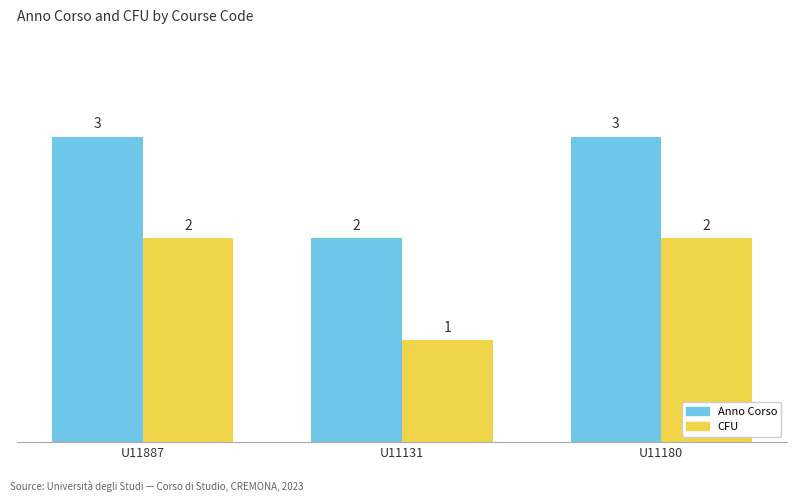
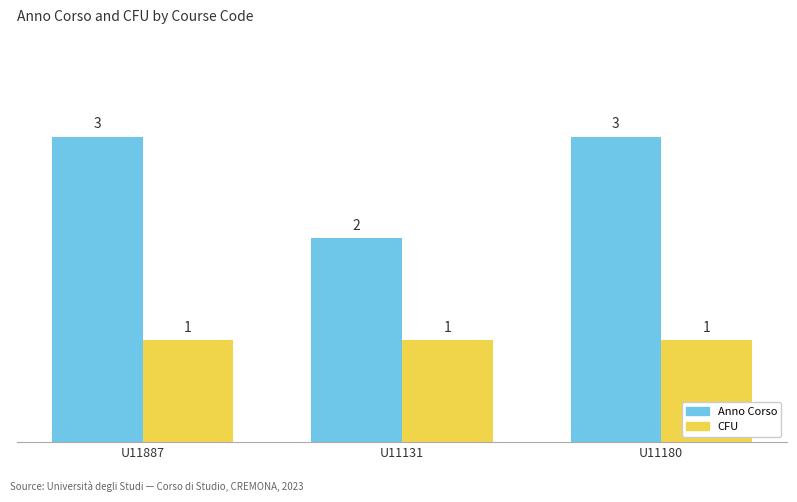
CFU, U11887: 2 -> 1
CFU, U11180: 2 -> 1
